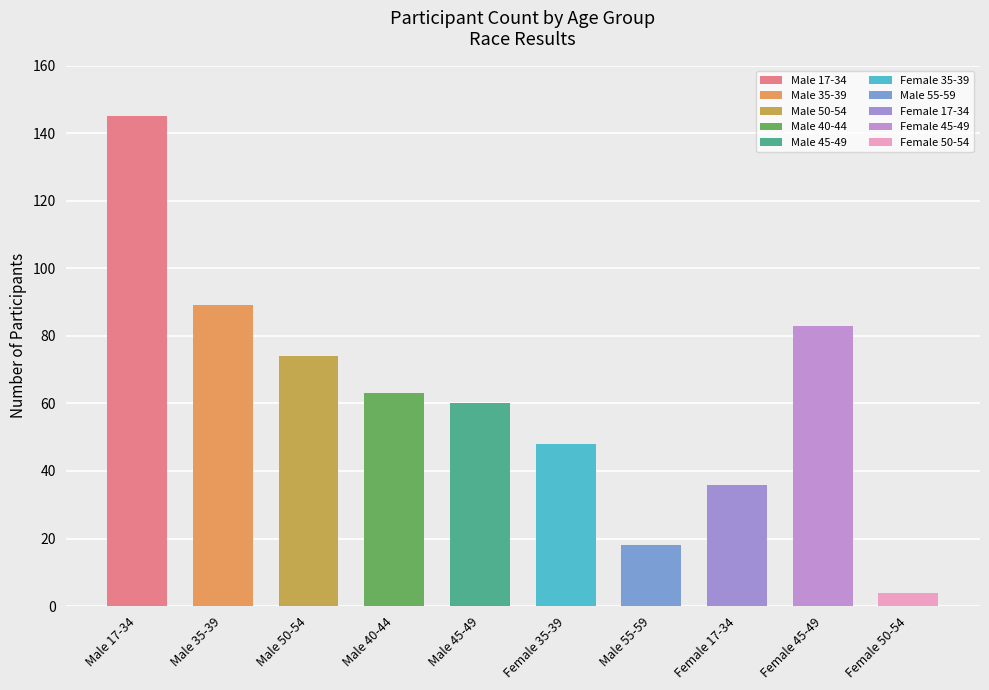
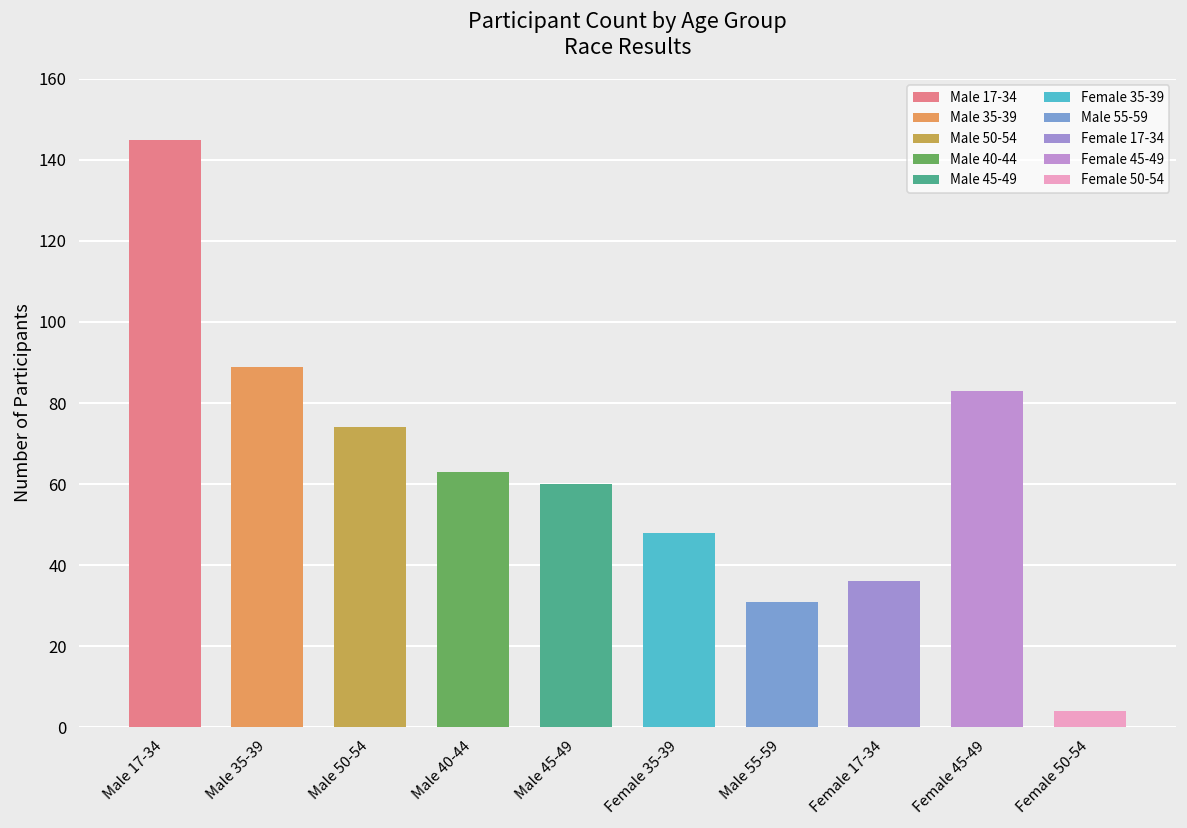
Male 55-59: 18 -> 31
